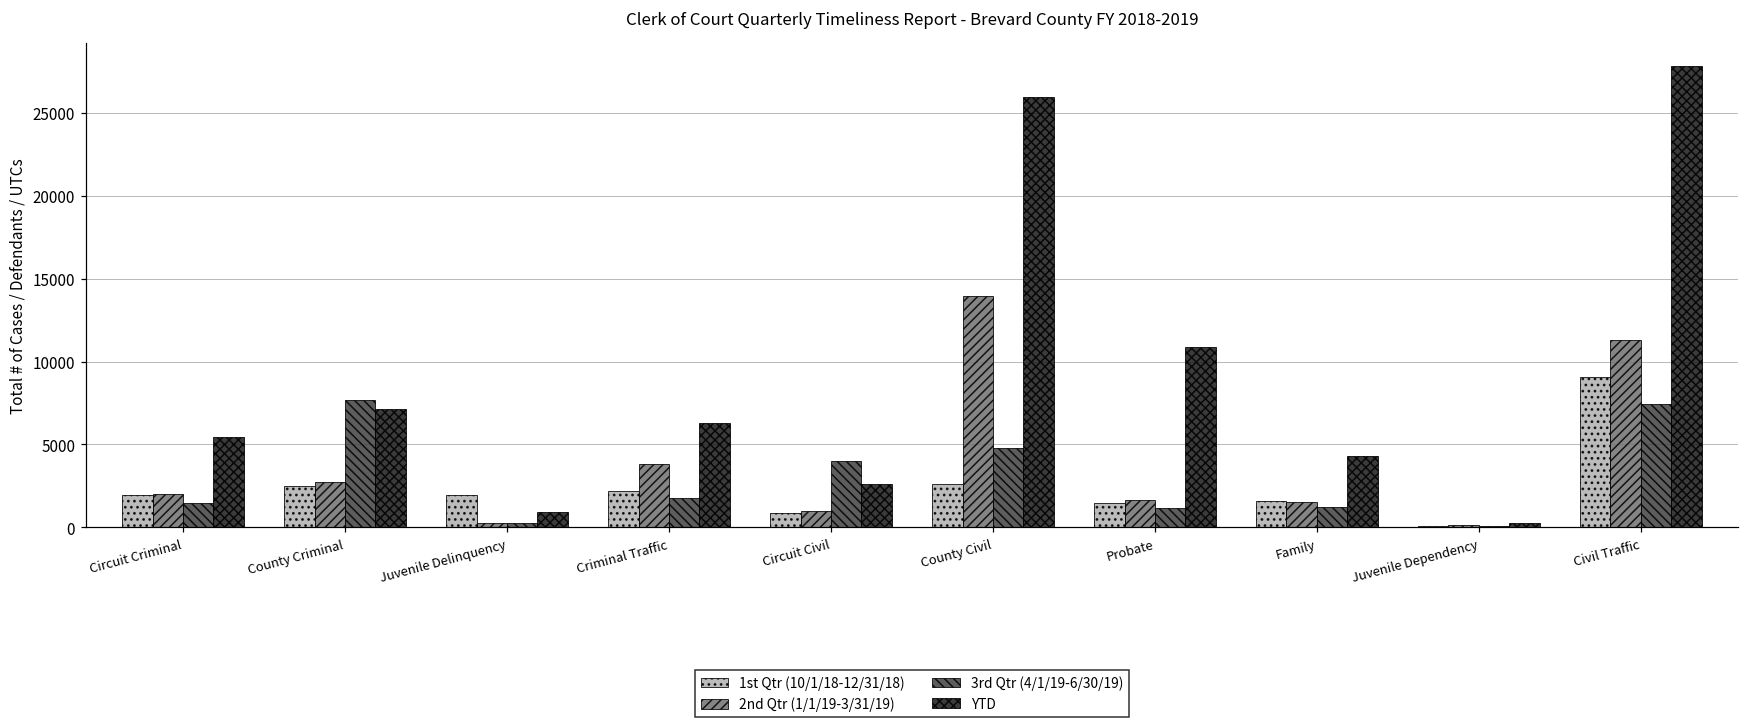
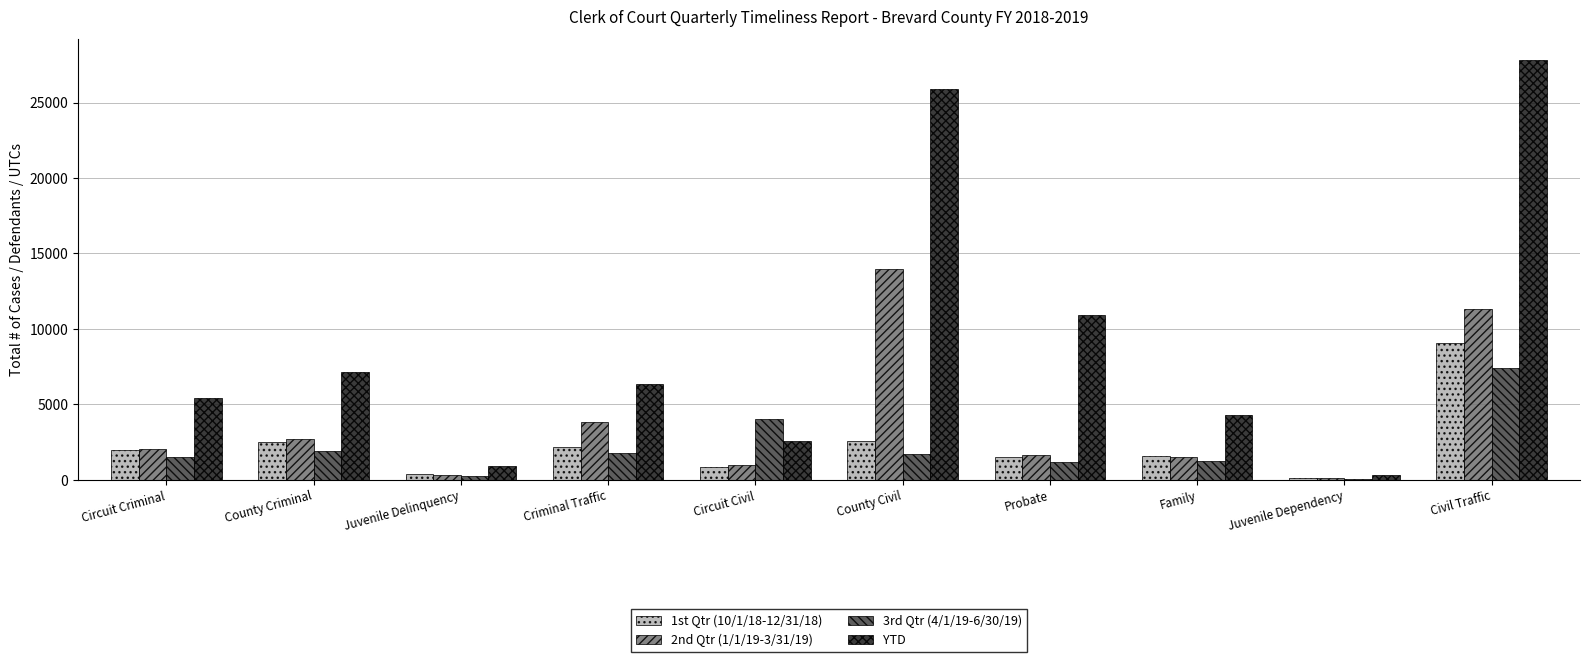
3rd Qtr (4/1/19-6/30/19), County Criminal: 7700 -> 1900
1st Qtr (10/1/18-12/31/18), Juvenile Delinquency: 2000 -> 400
3rd Qtr (4/1/19-6/30/19), County Civil: 4800 -> 1700
